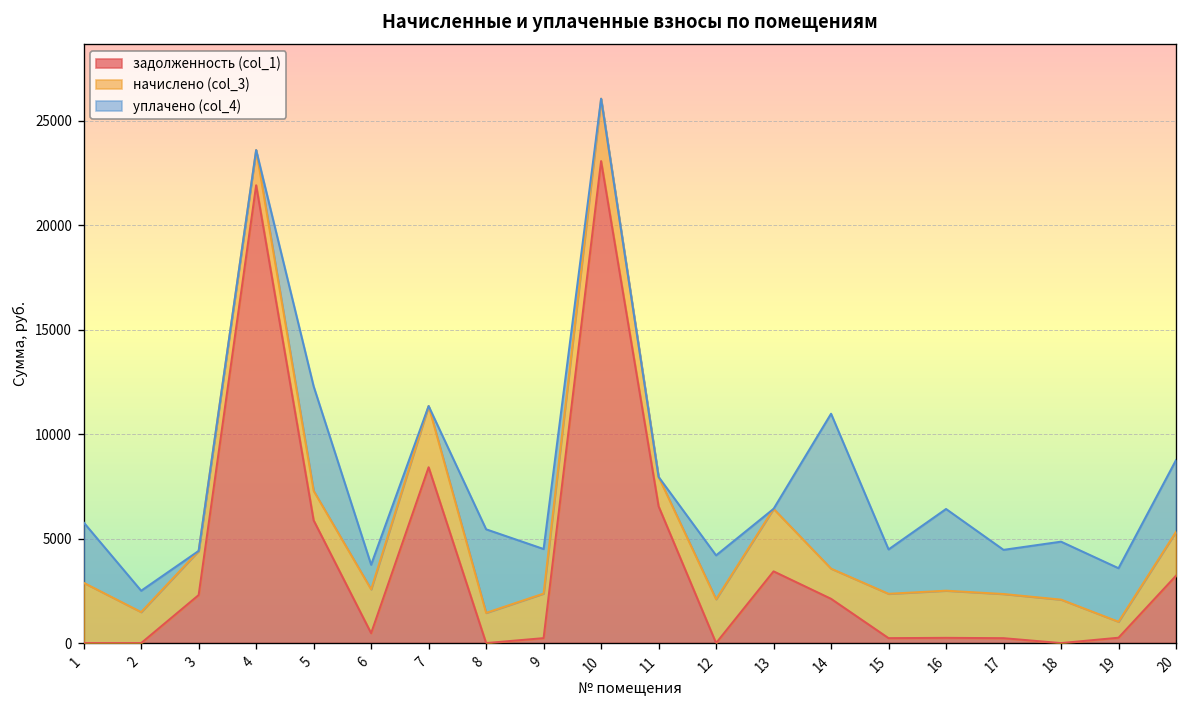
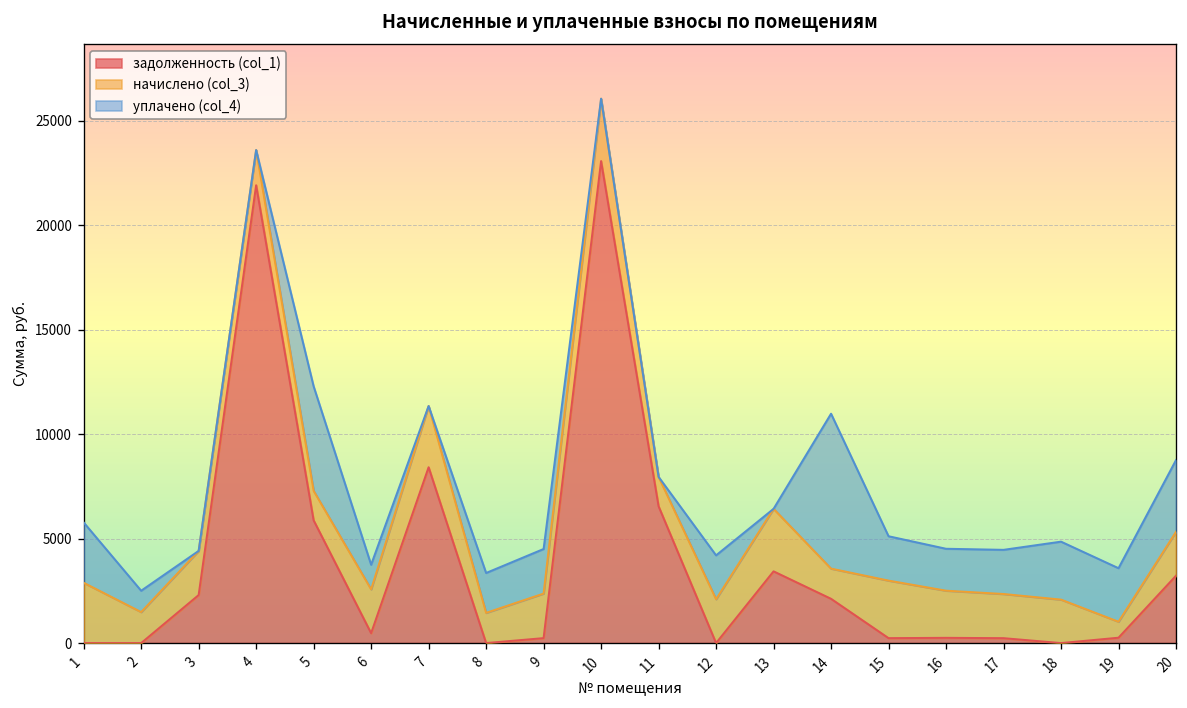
уплачено (col_4), 8: 4000 -> 1900
начислено (col_3), 15: 2100 -> 2800
уплачено (col_4), 16: 3900 -> 2000
